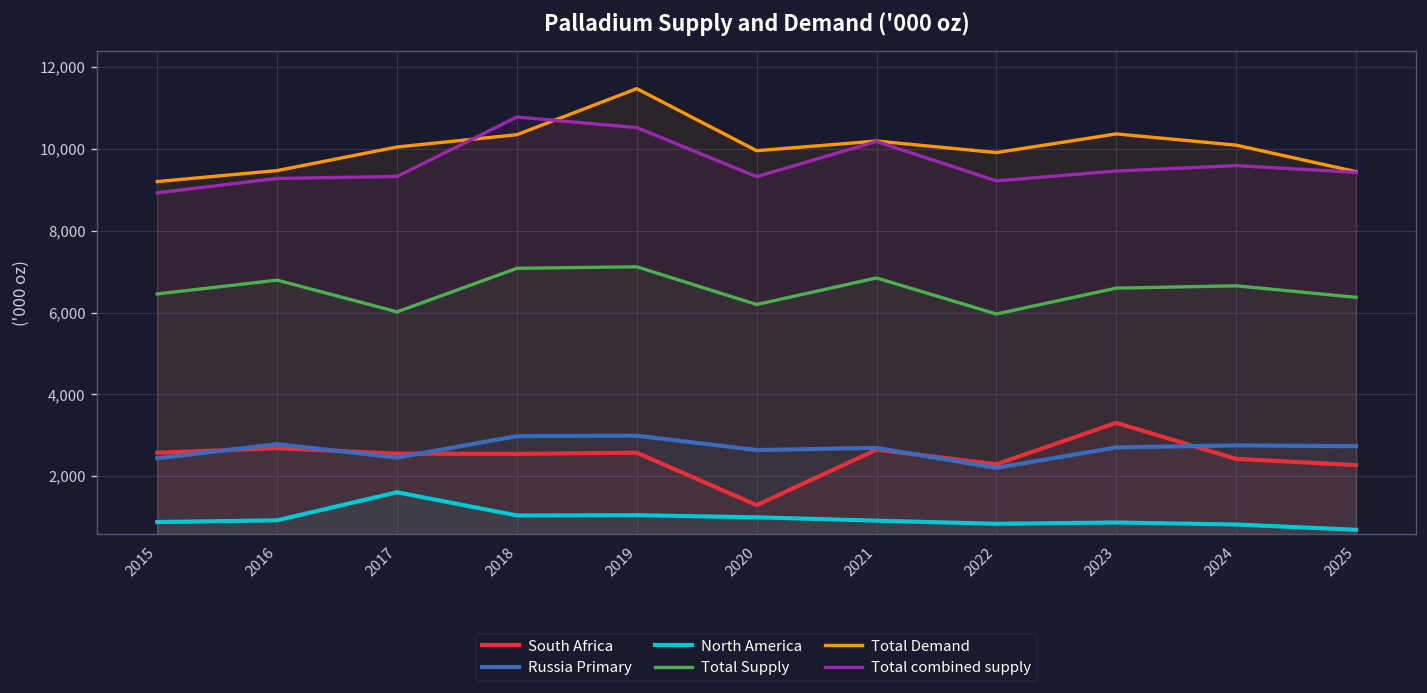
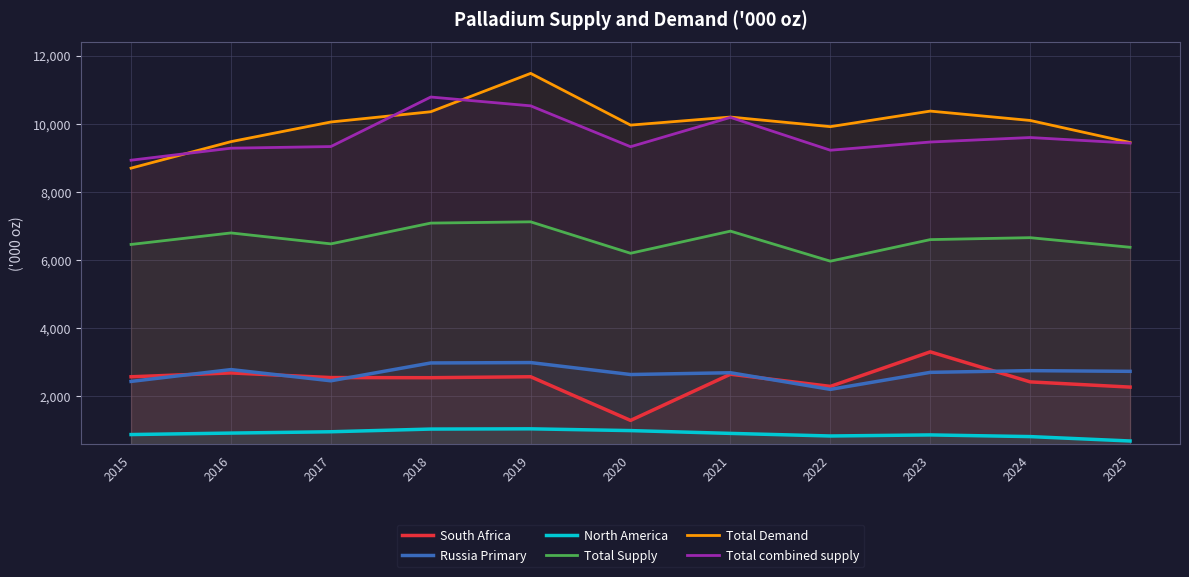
Total Demand, 2015: 9,200 -> 8,700
North America, 2017: 1,600 -> 1,000
Total Supply, 2017: 6,000 -> 6,500
